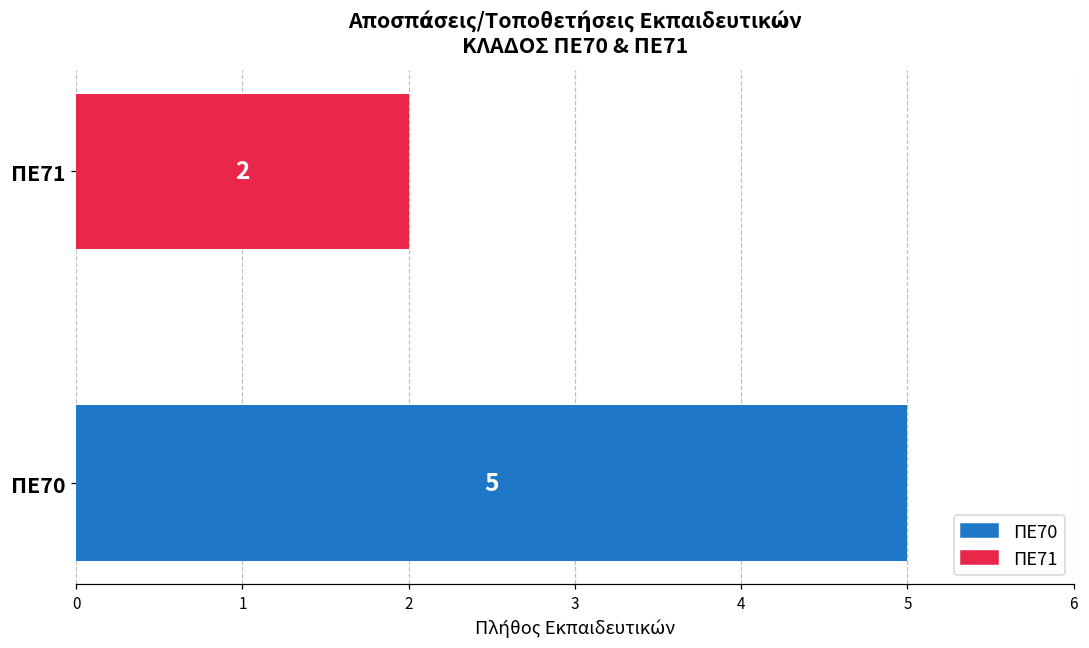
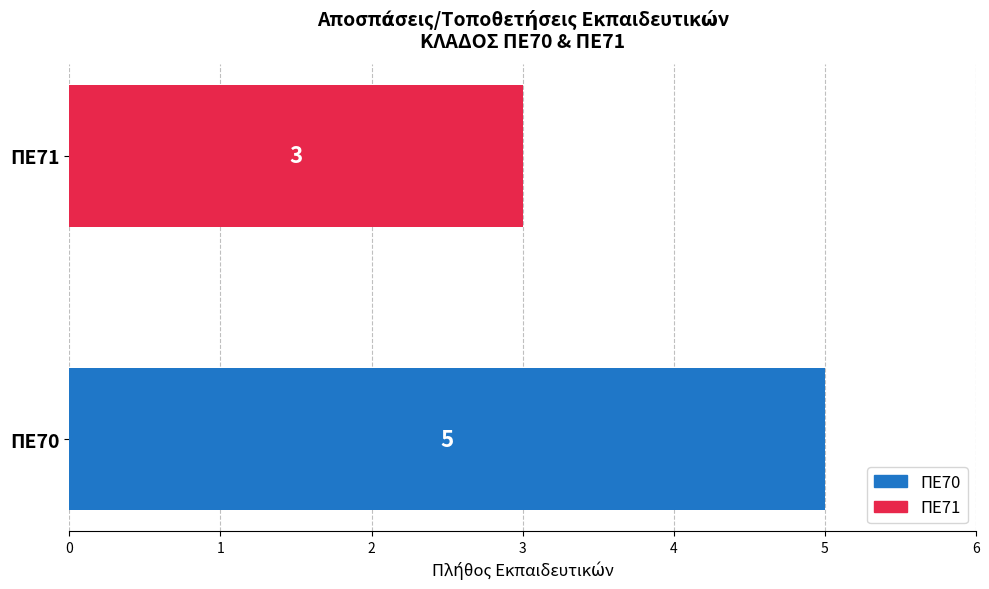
ΠΕ71: 2 -> 3
